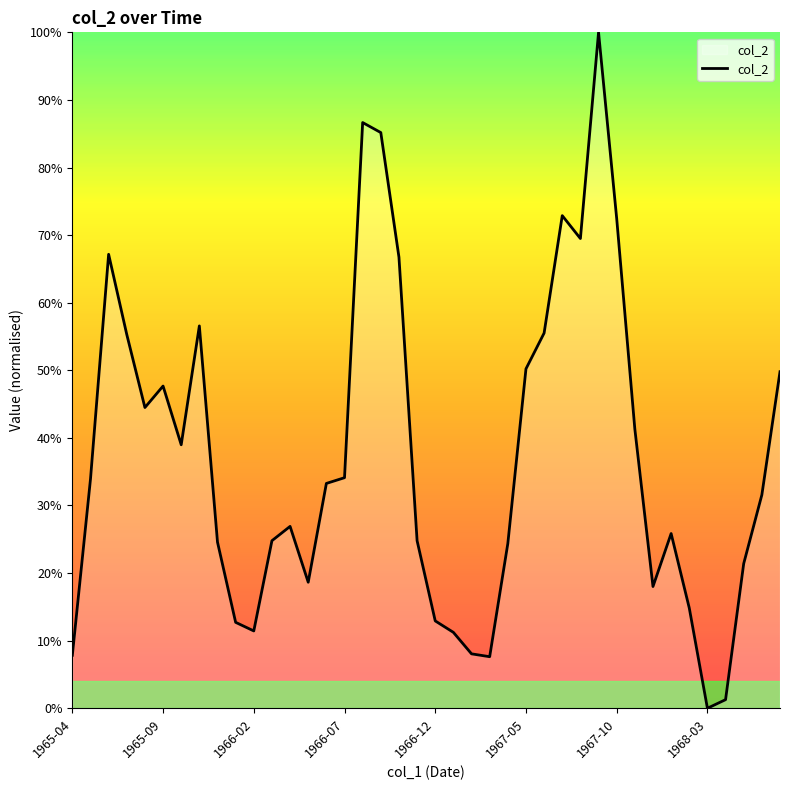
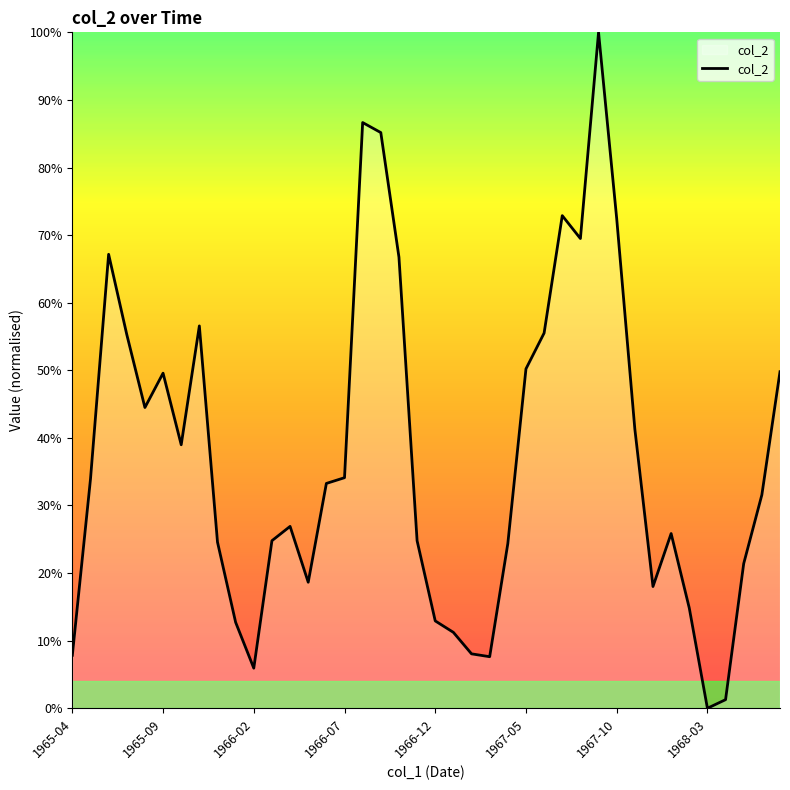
1965-09: 48% -> 50%
1966-02: 11% -> 6%
